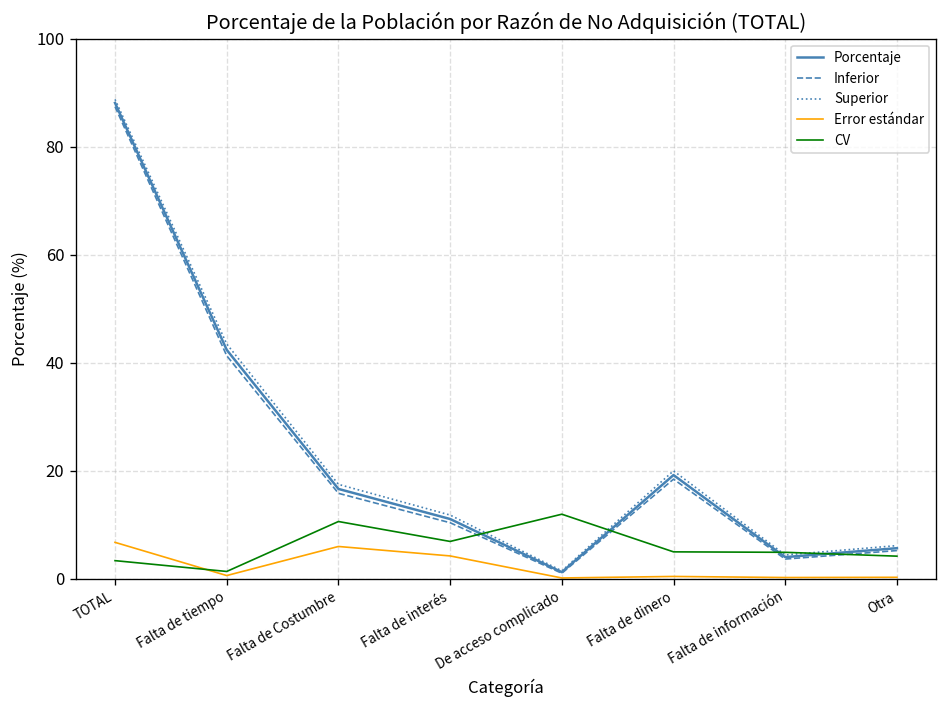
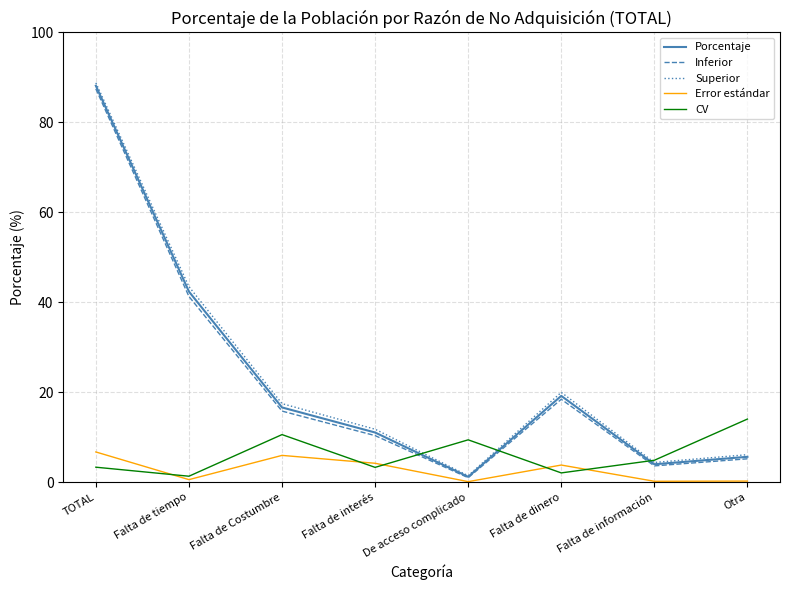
CV, Falta de interés: 7 -> 3
CV, De acceso complicado: 12 -> 9
Error estándar, Falta de dinero: 0 -> 4
CV, Falta de dinero: 5 -> 2
CV, Otra: 4 -> 14
